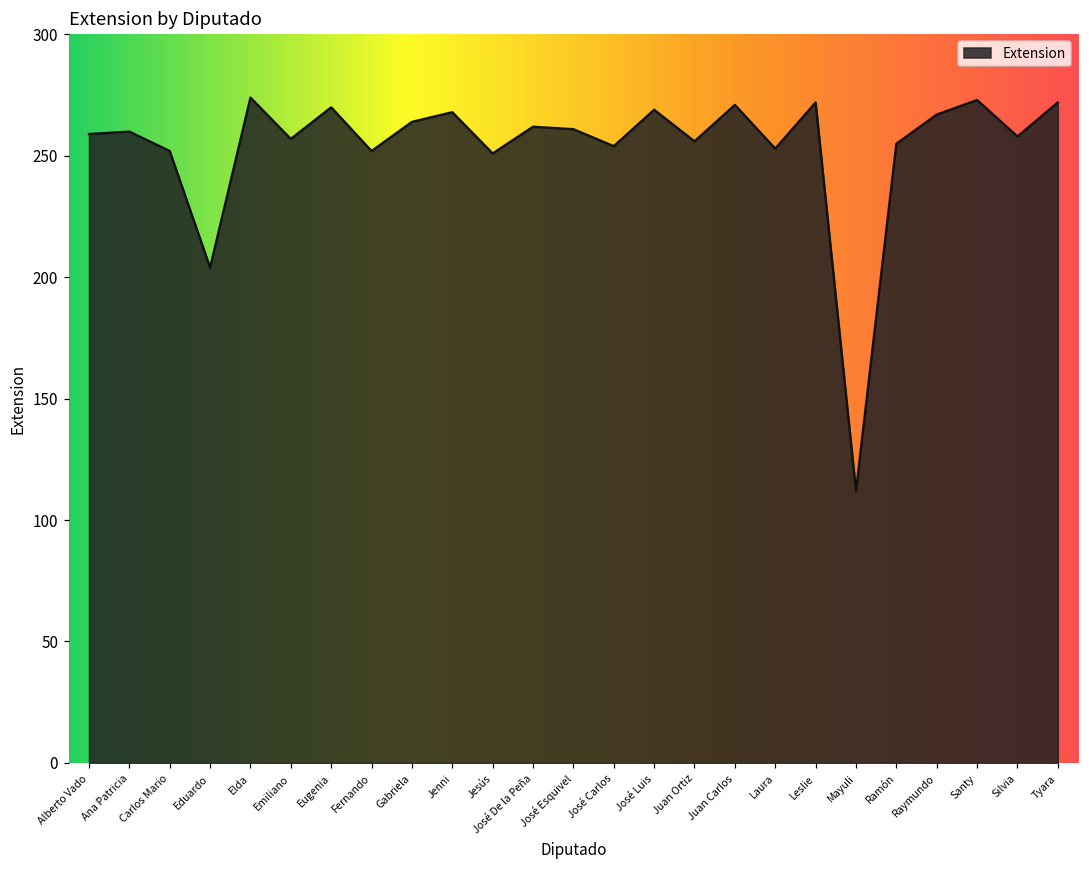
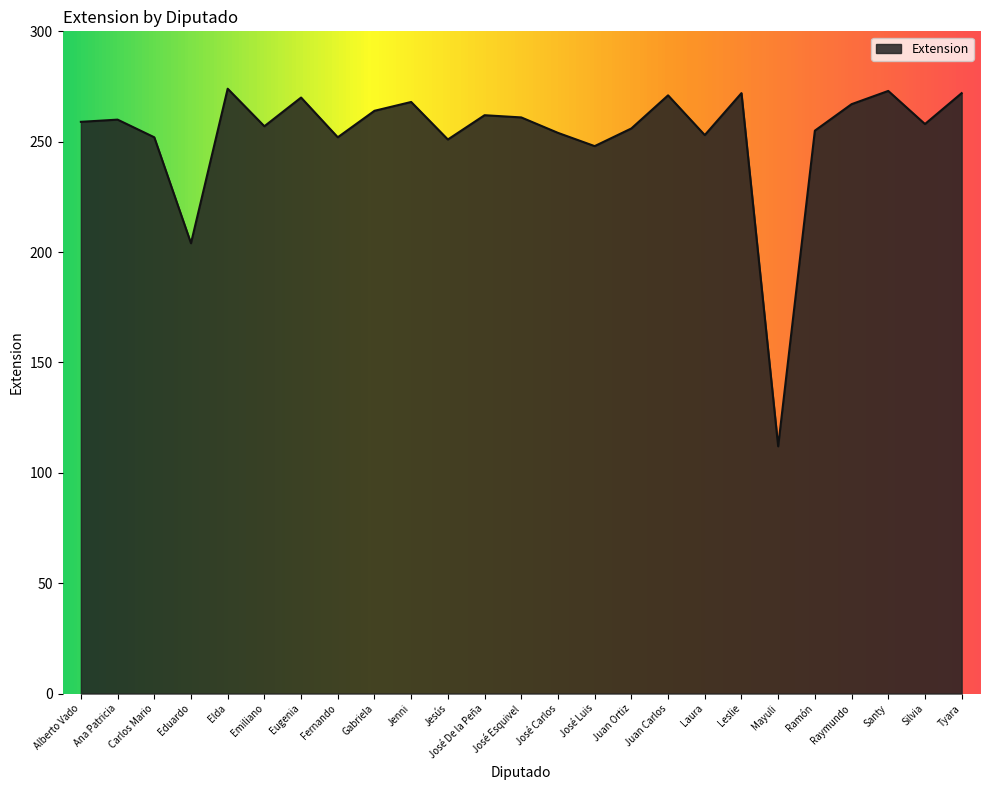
José Luis: 269 -> 248
